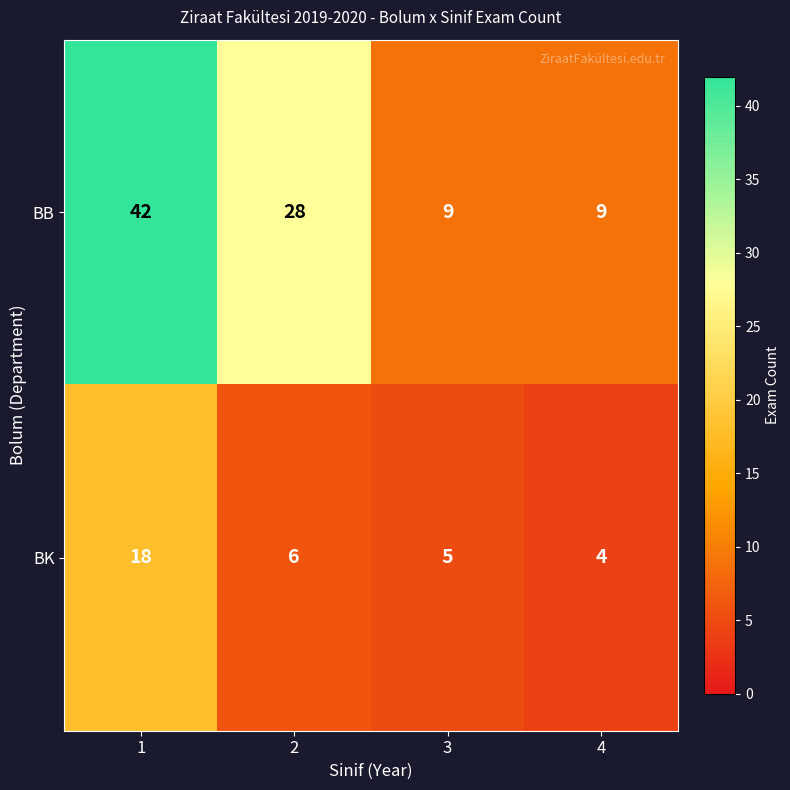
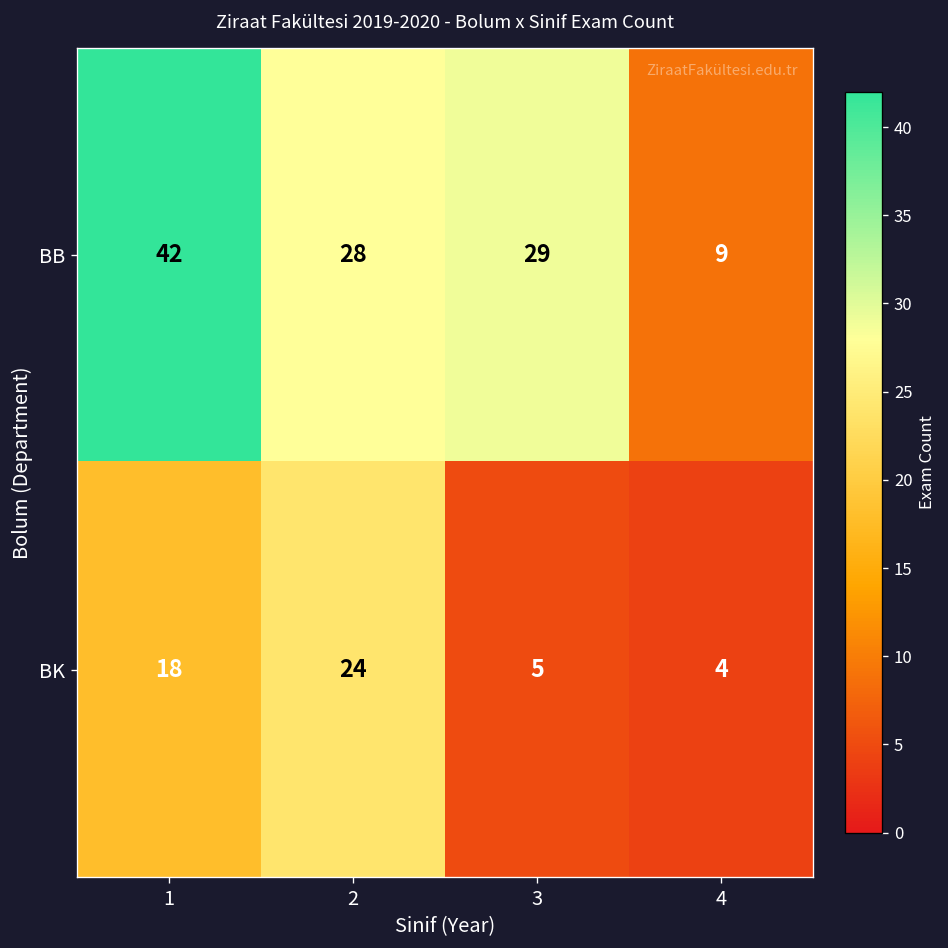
BB, 3: 9 -> 29
BK, 2: 6 -> 24
